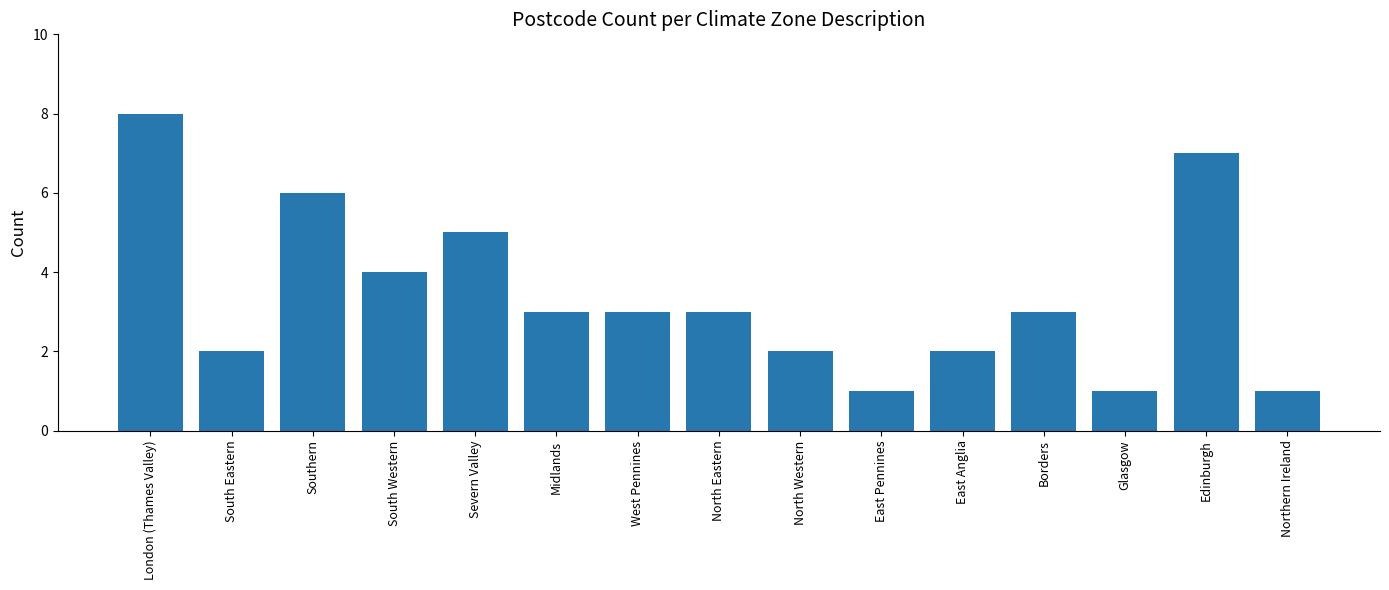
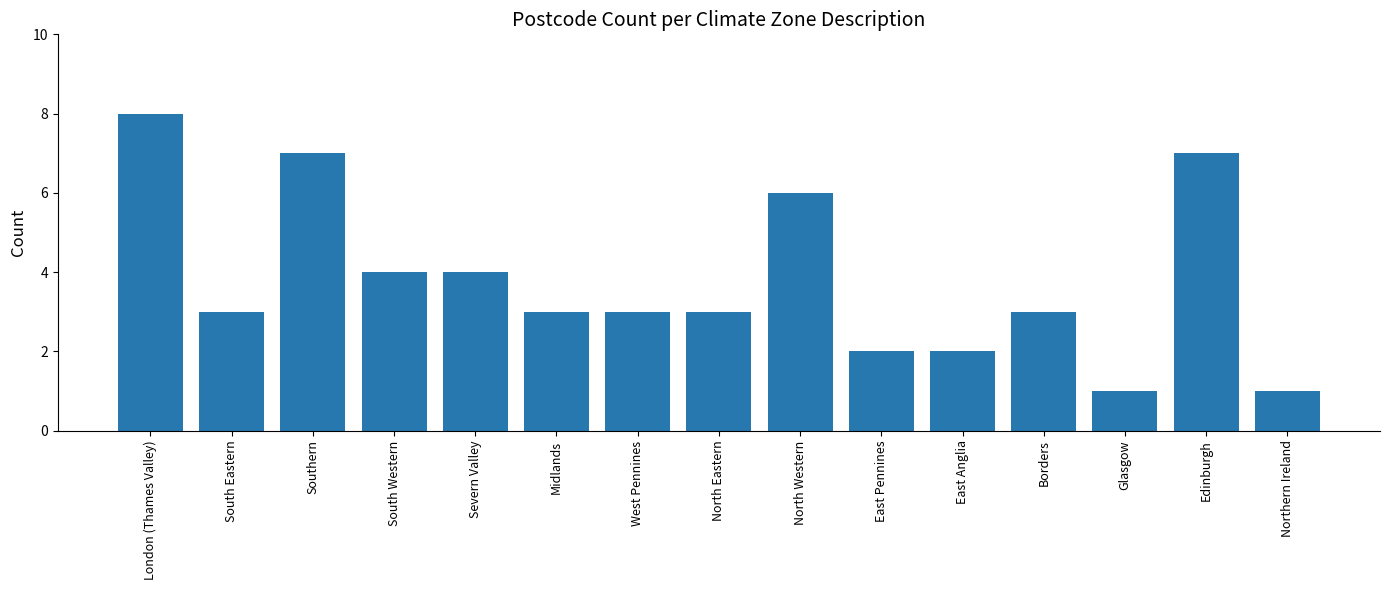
South Eastern: 2 -> 3
Southern: 6 -> 7
Severn Valley: 5 -> 4
North Western: 2 -> 6
East Pennines: 1 -> 2
